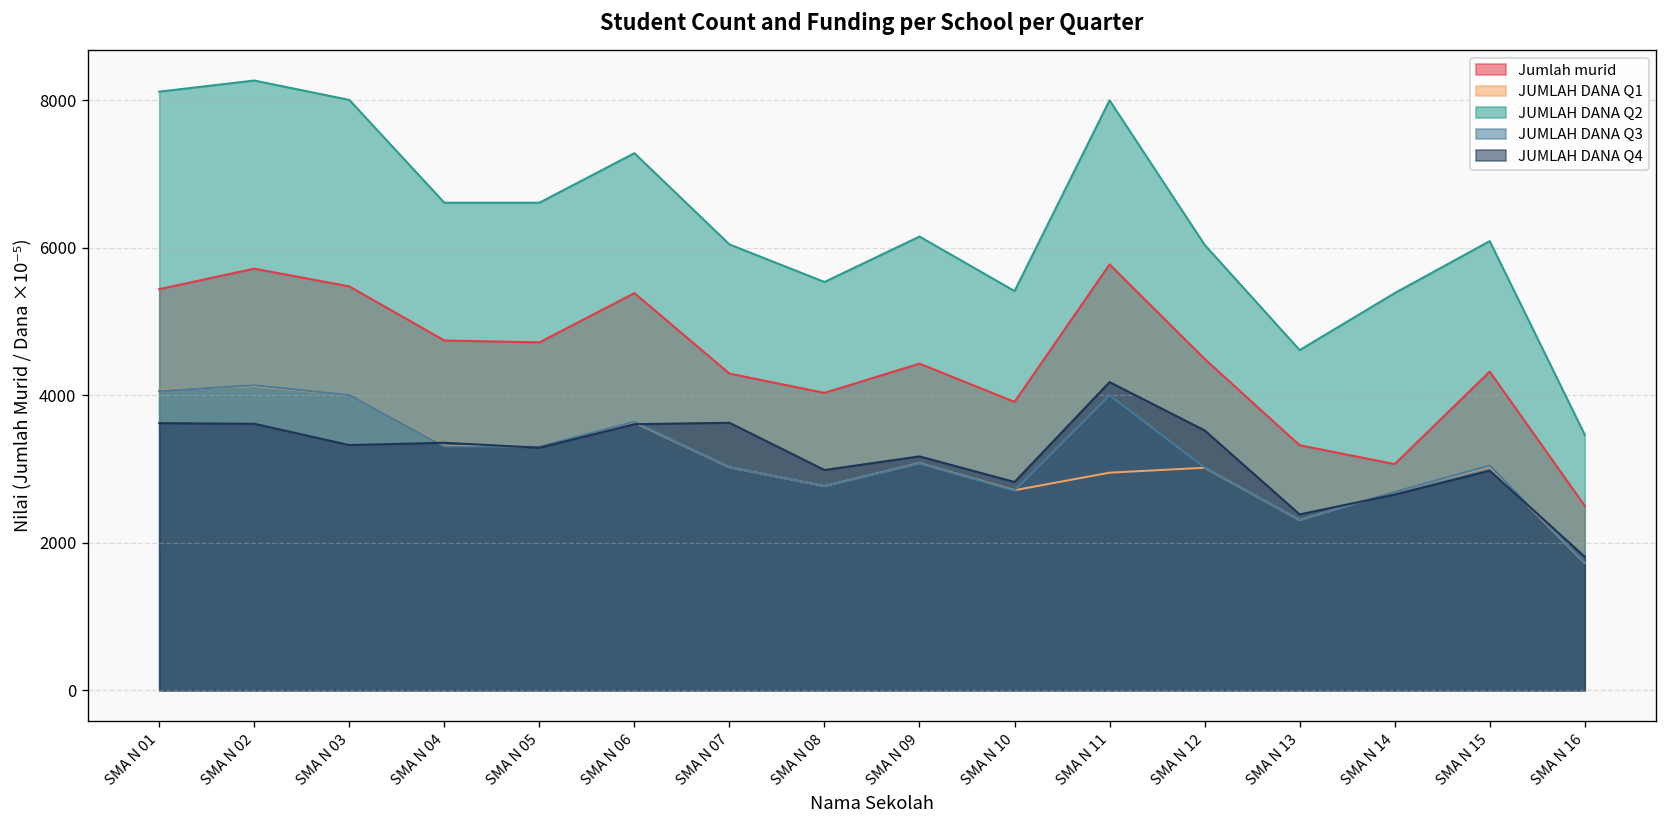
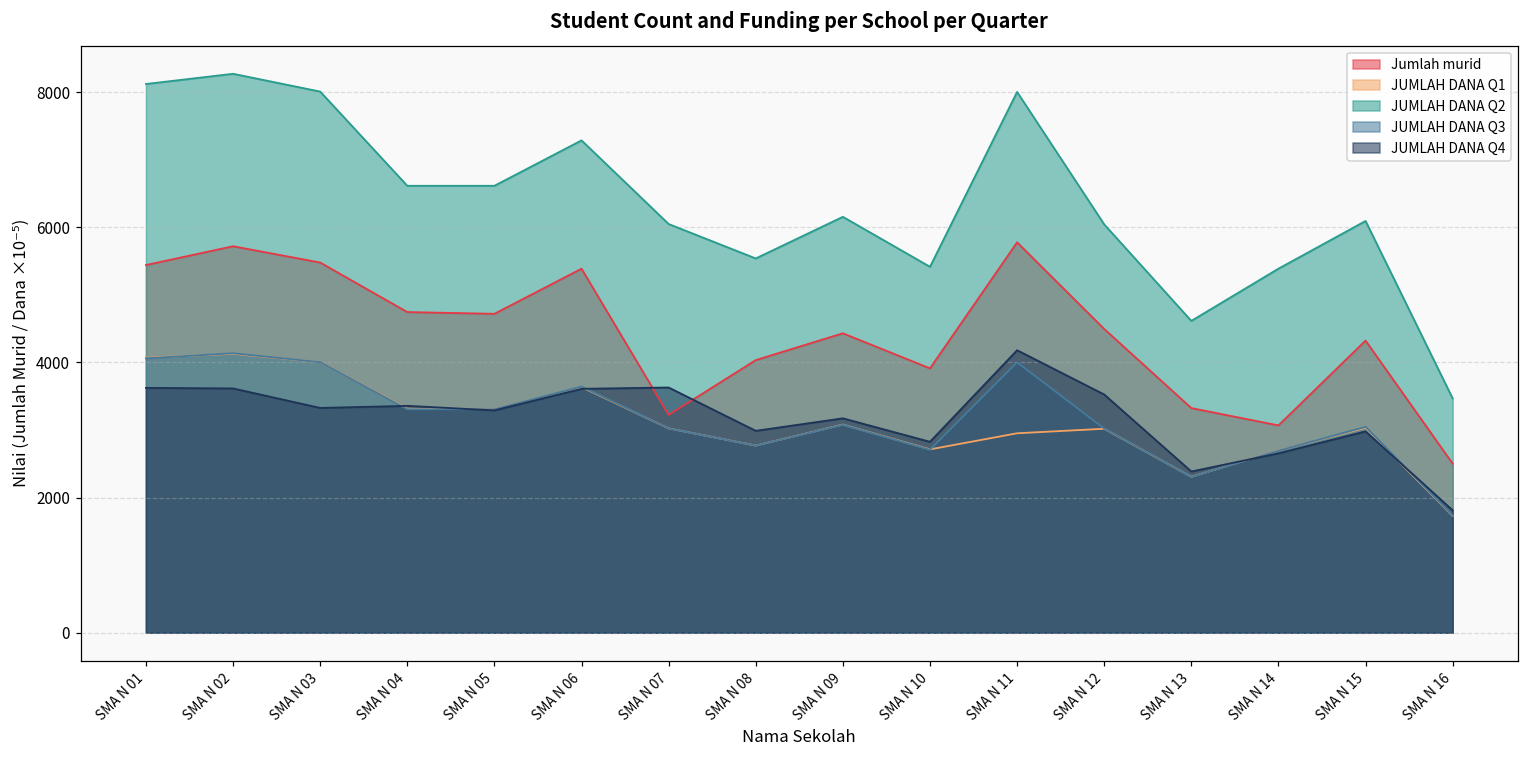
Jumlah murid, SMA N 07: 4300 -> 3200
